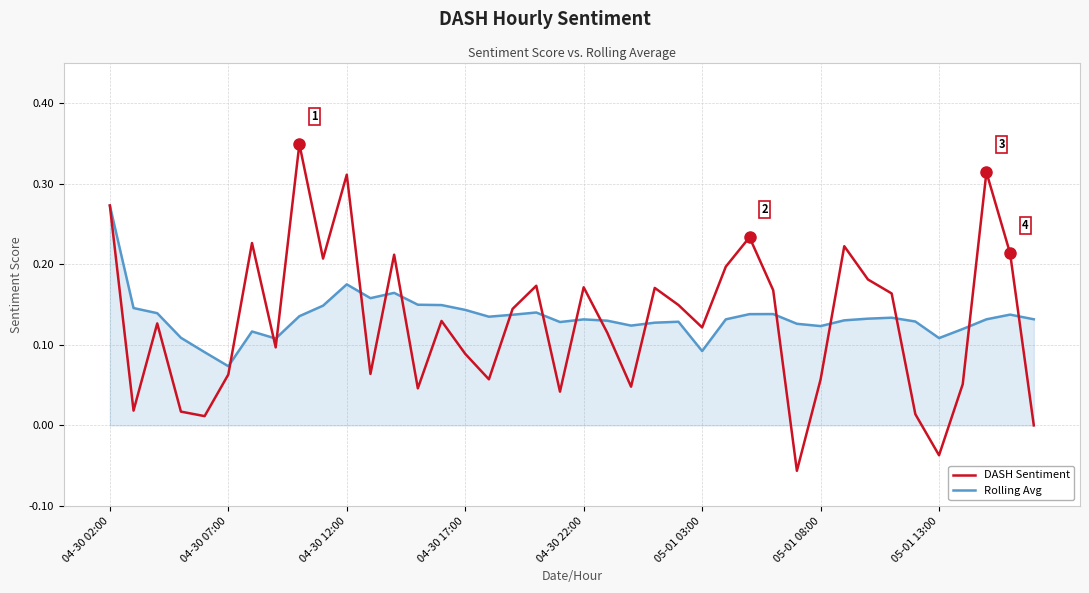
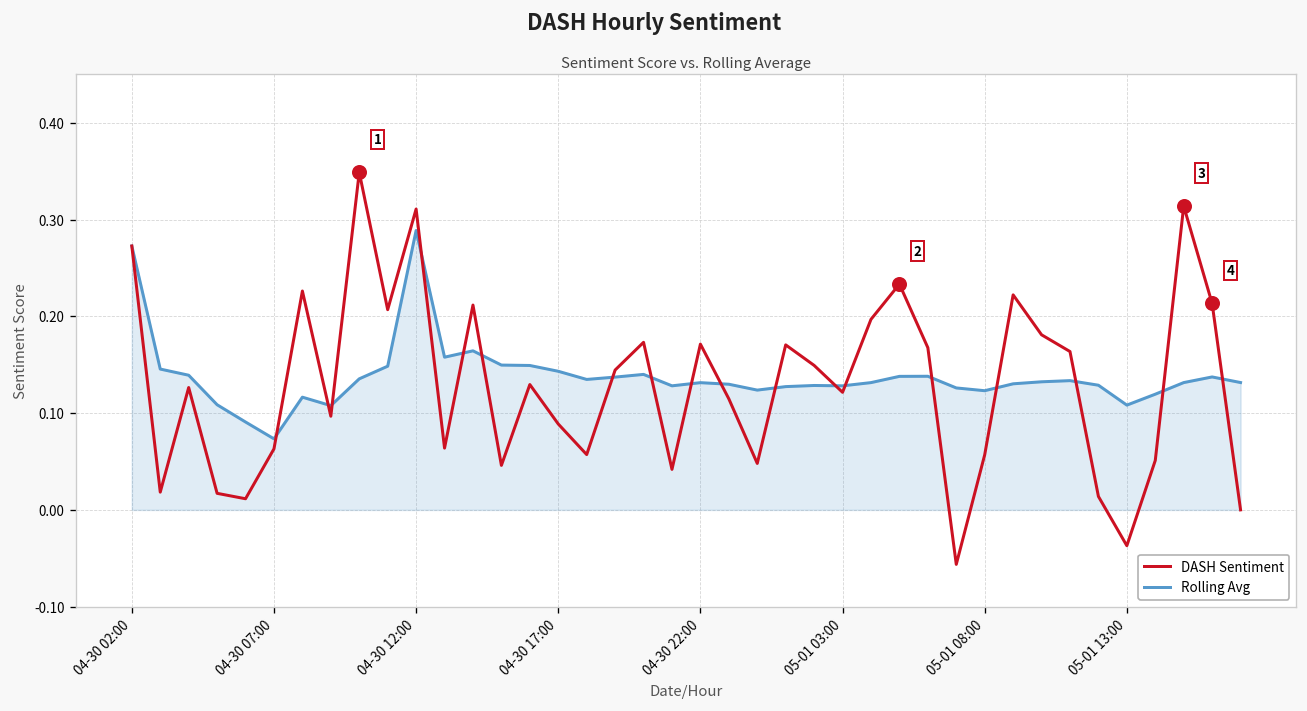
Rolling Avg, 04-30 12:00: 0.17 -> 0.29
Rolling Avg, 05-01 03:00: 0.09 -> 0.13
